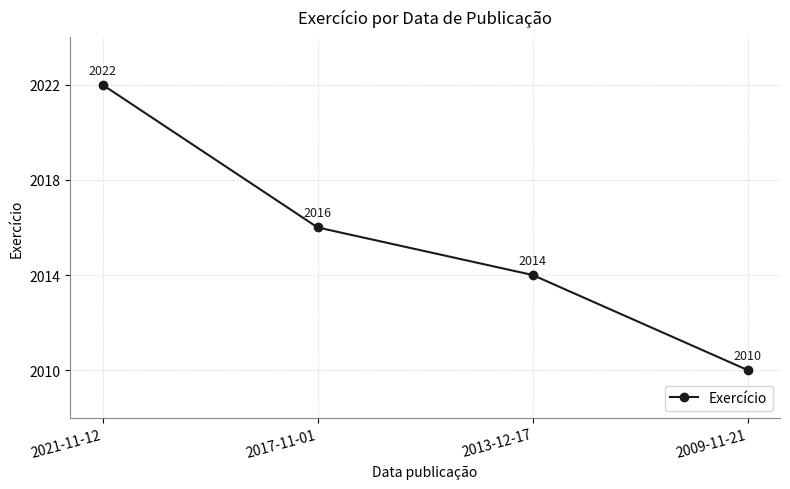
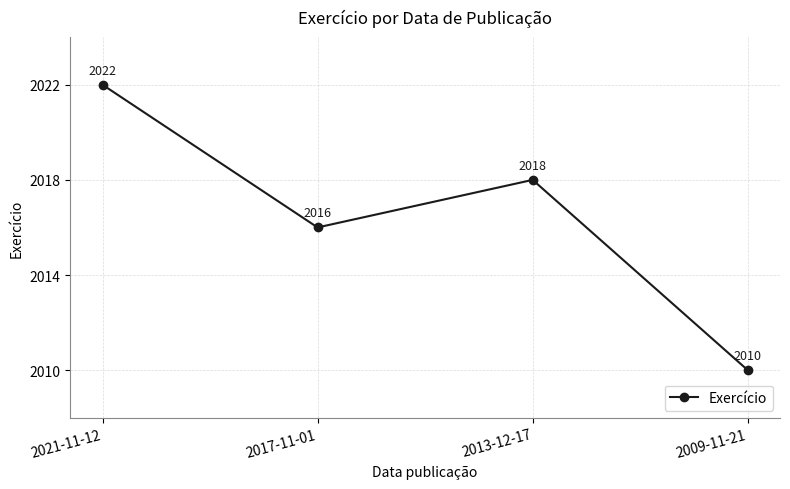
2013-12-17: 2014 -> 2018
